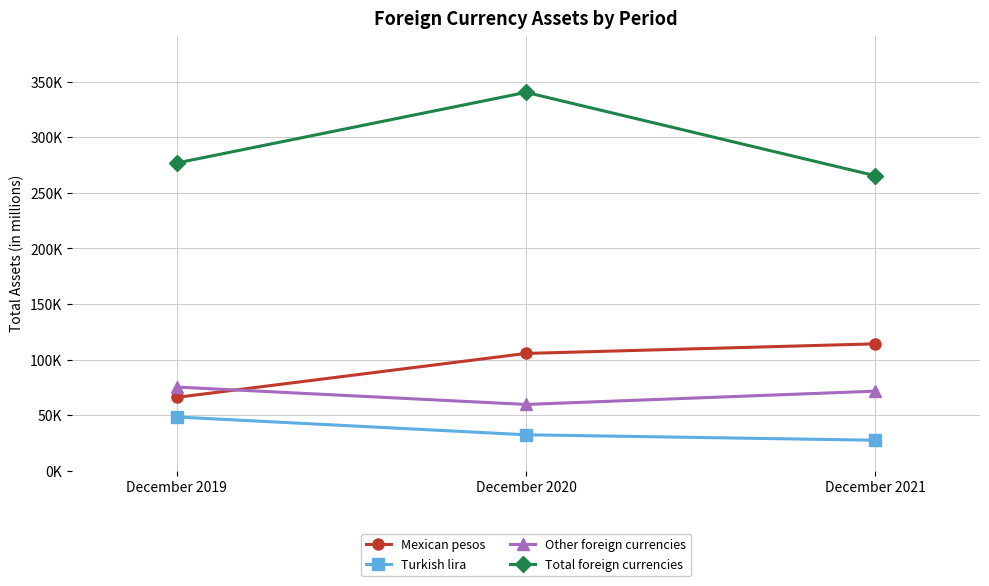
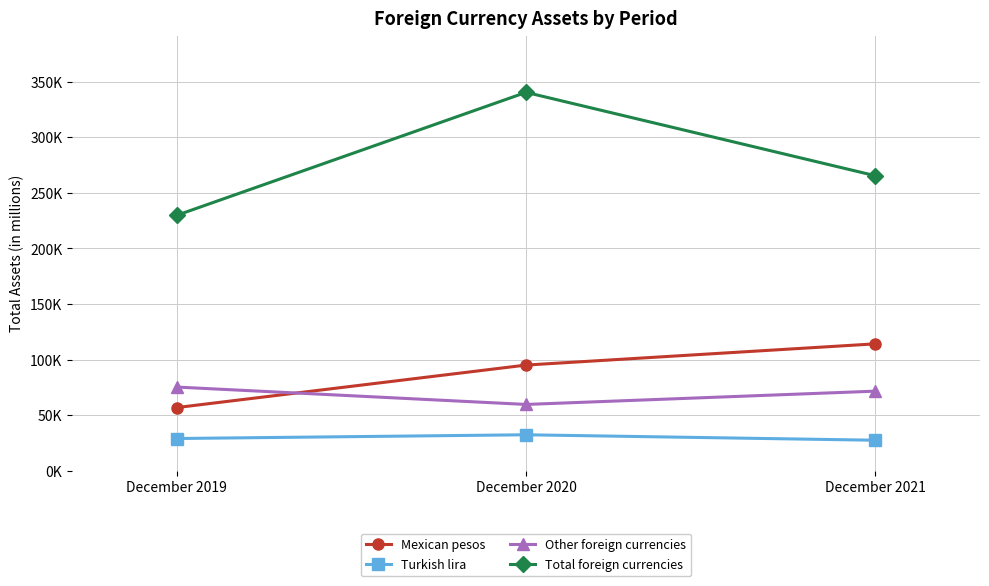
Mexican pesos, December 2019: 66000 -> 57000
Turkish lira, December 2019: 48000 -> 29000
Total foreign currencies, December 2019: 277000 -> 230000
Mexican pesos, December 2020: 106000 -> 95000
